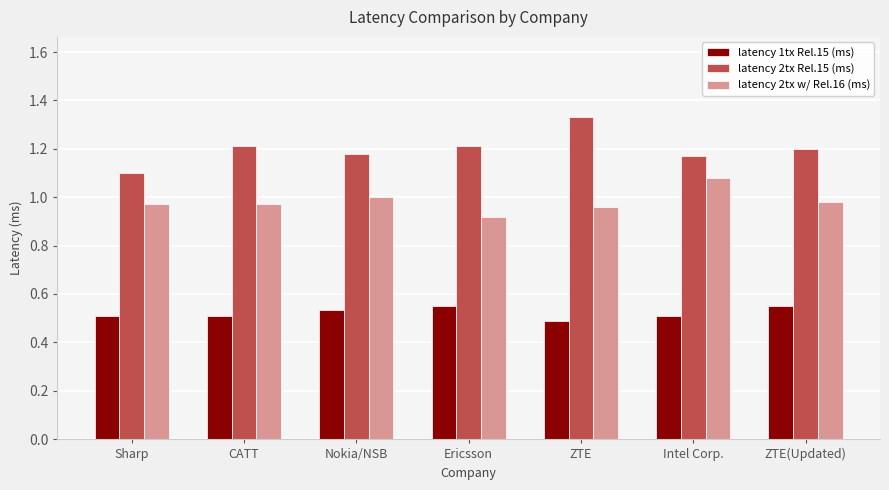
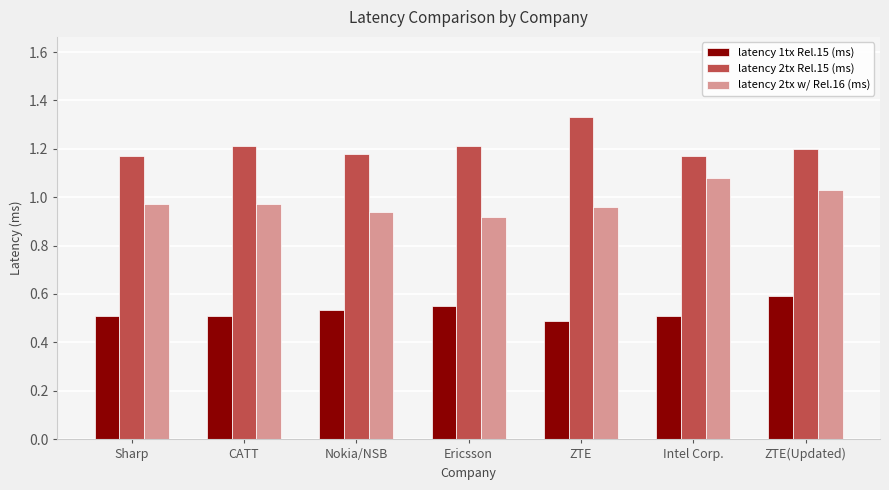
latency 2tx Rel.15 (ms), Sharp: 1.10 -> 1.17
latency 2tx w/ Rel.16 (ms), Nokia/NSB: 1.00 -> 0.94
latency 1tx Rel.15 (ms), ZTE(Updated): 0.55 -> 0.59
latency 2tx w/ Rel.16 (ms), ZTE(Updated): 0.98 -> 1.03
